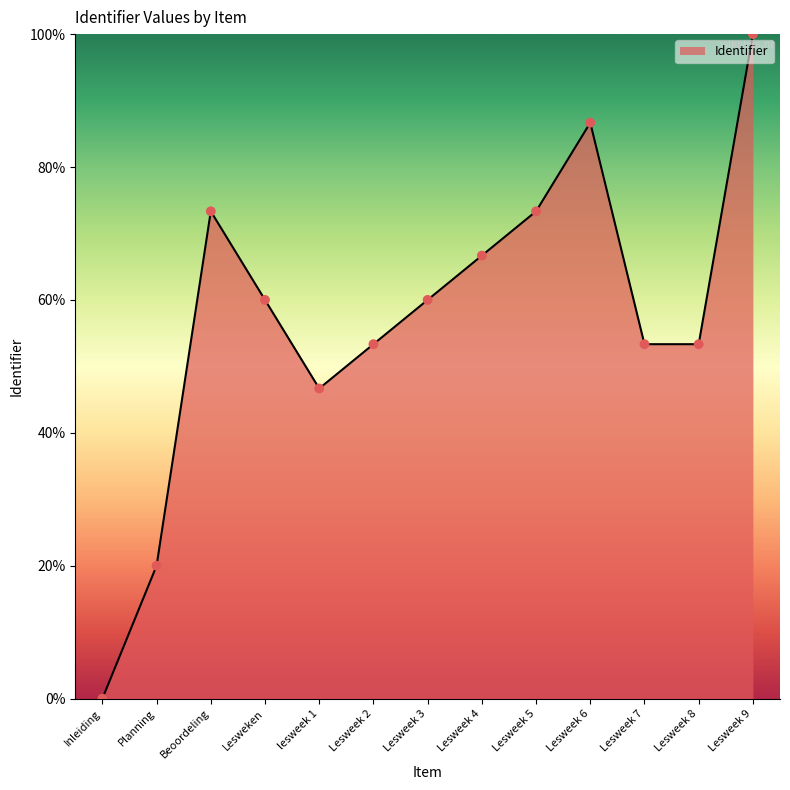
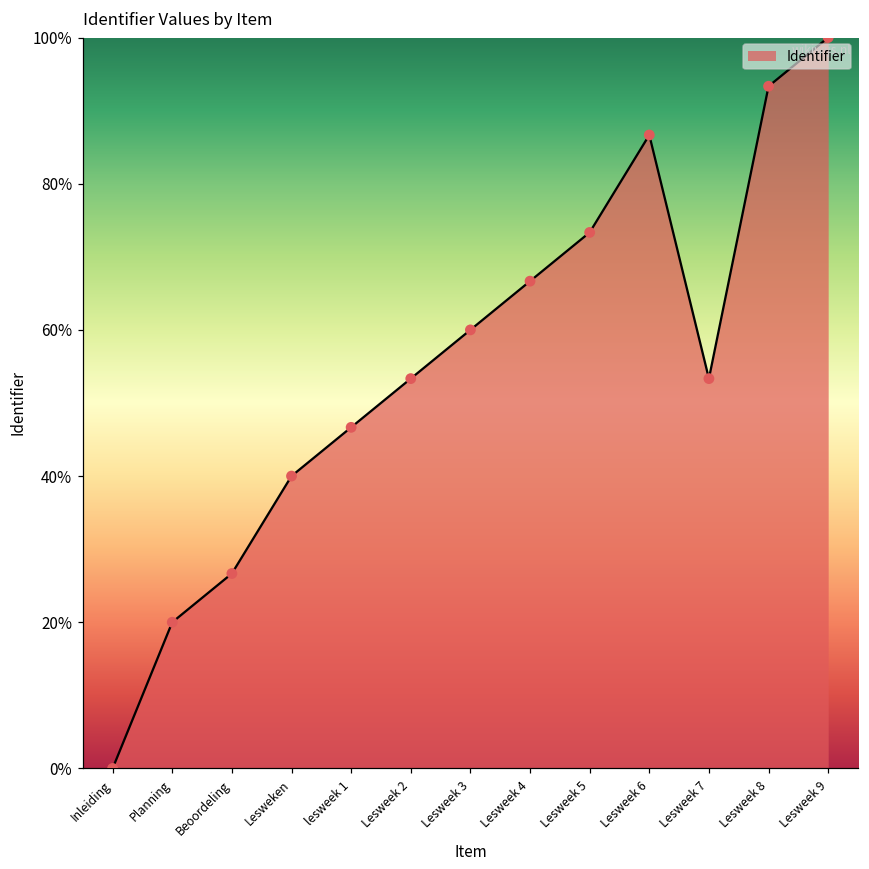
Beoordeling: 73% -> 27%
Lesweken: 60% -> 40%
Lesweek 8: 53% -> 93%
